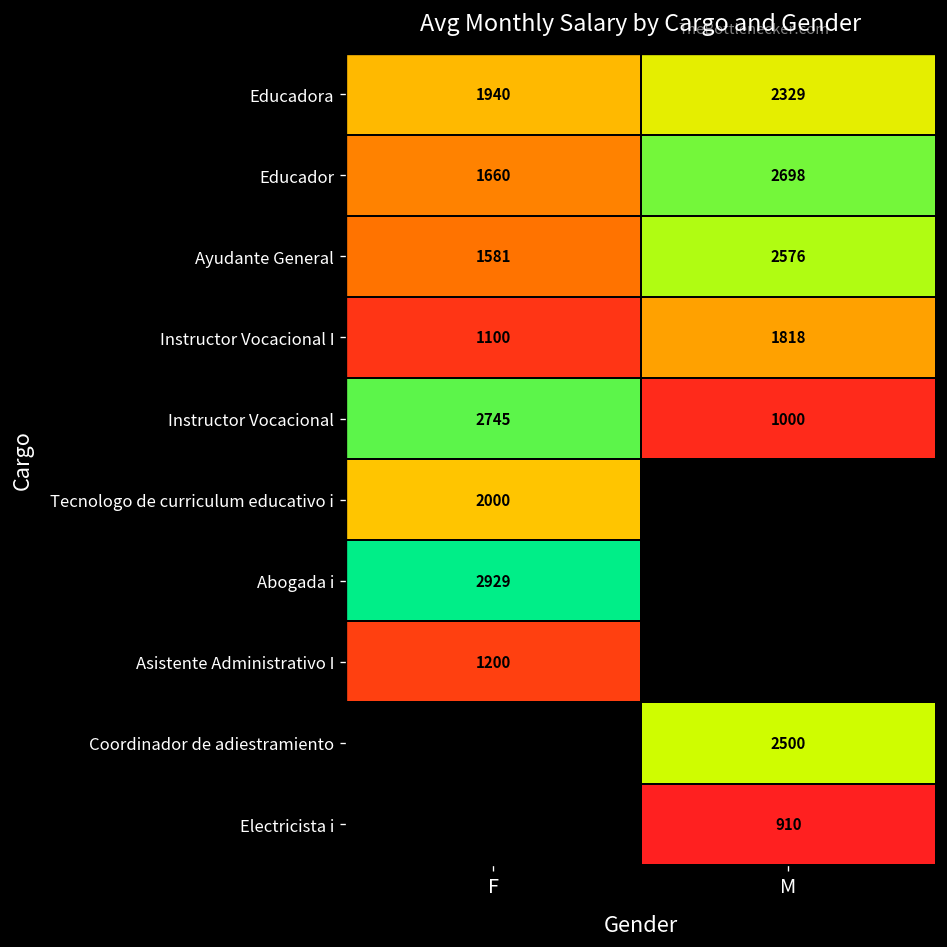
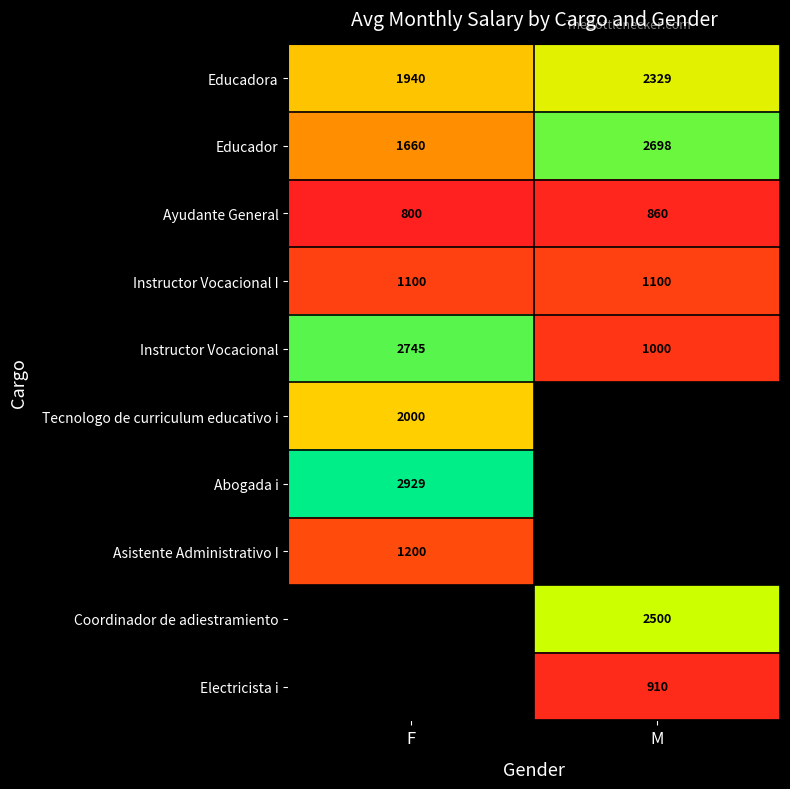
Ayudante General, F: 1581 -> 800
Ayudante General, M: 2576 -> 860
Instructor Vocacional I, M: 1818 -> 1100
